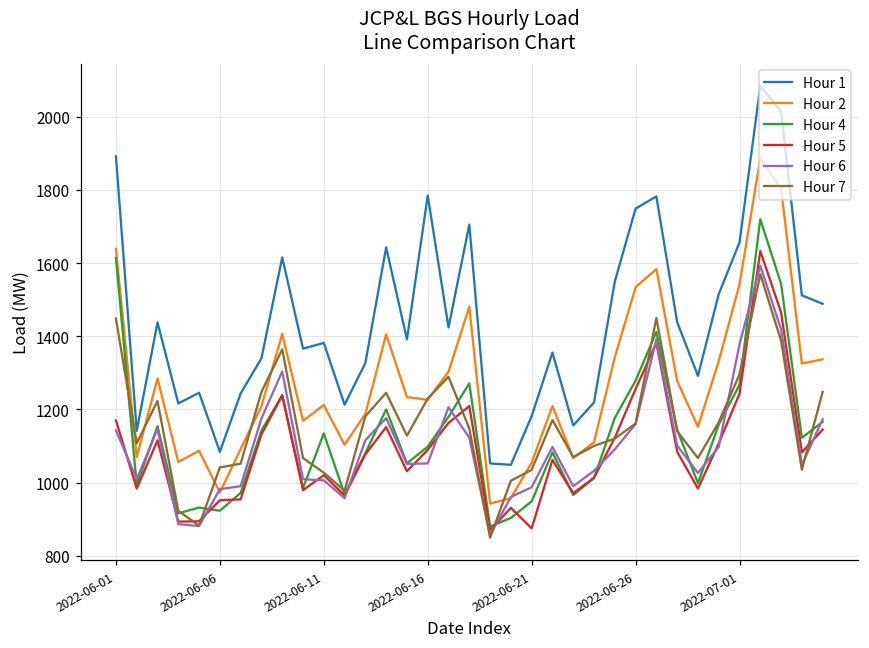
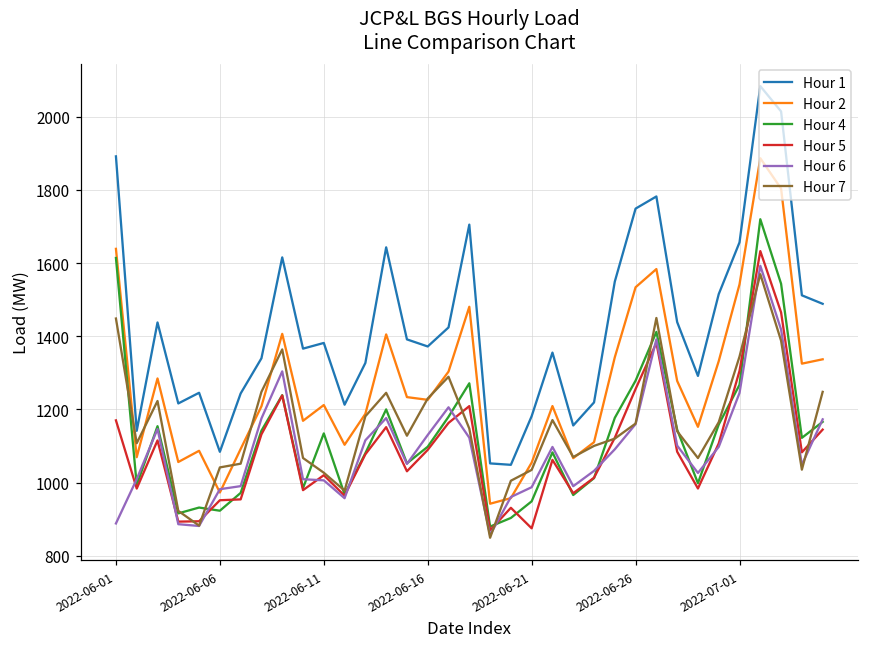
Hour 6, 2022-06-01: 1140 -> 890
Hour 1, 2022-06-16: 1780 -> 1370
Hour 6, 2022-06-16: 1050 -> 1130
Hour 5, 2022-07-01: 1240 -> 1310
Hour 6, 2022-07-01: 1380 -> 1240
Hour 7, 2022-07-01: 1300 -> 1340
